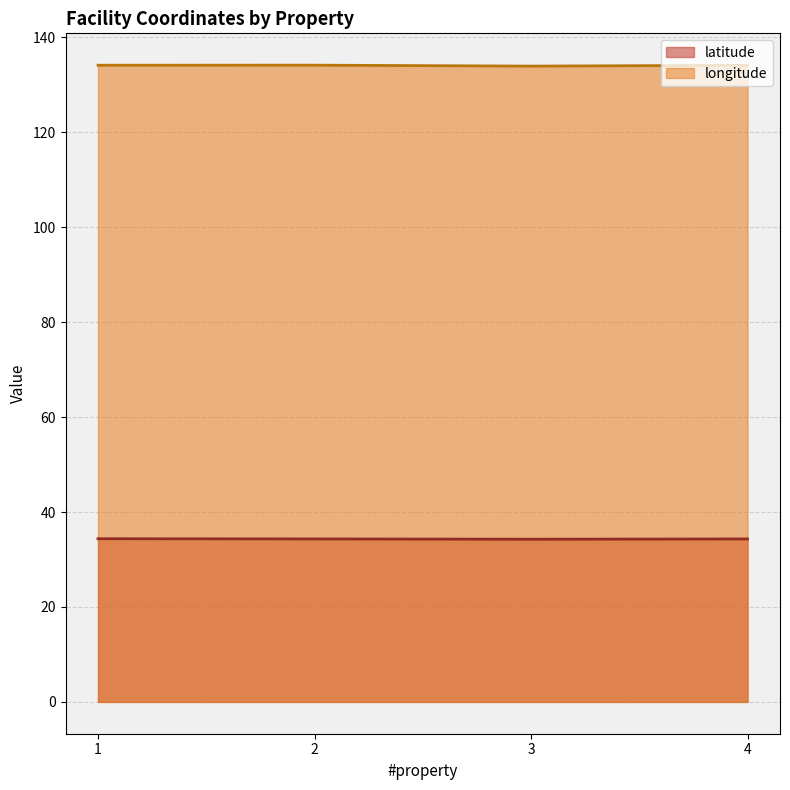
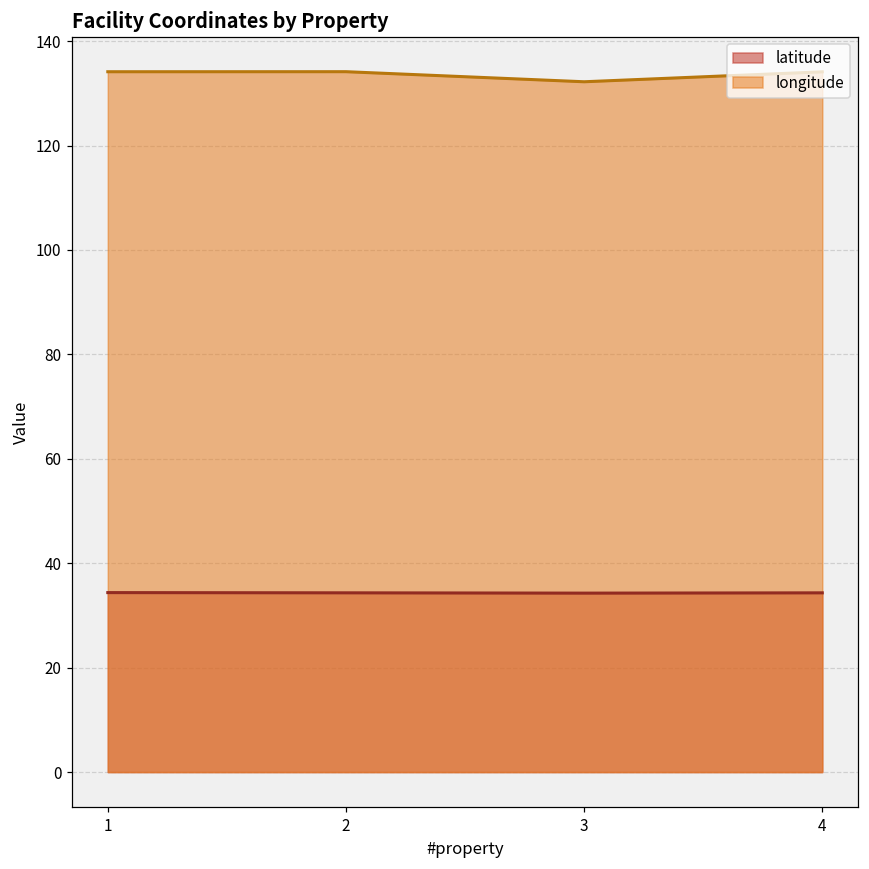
longitude, 3: 134 -> 132
